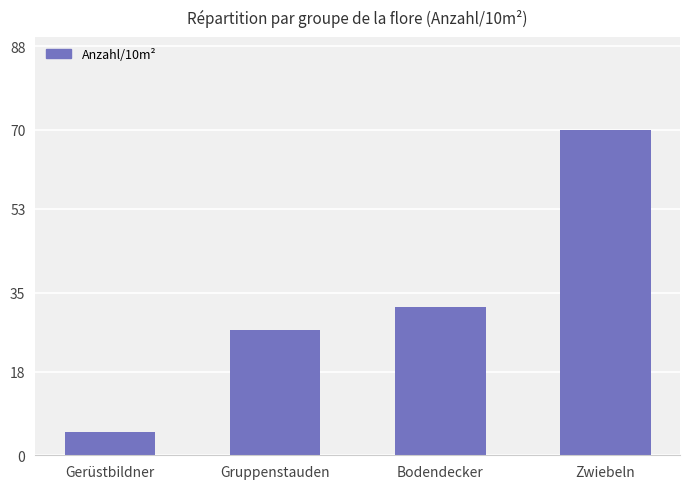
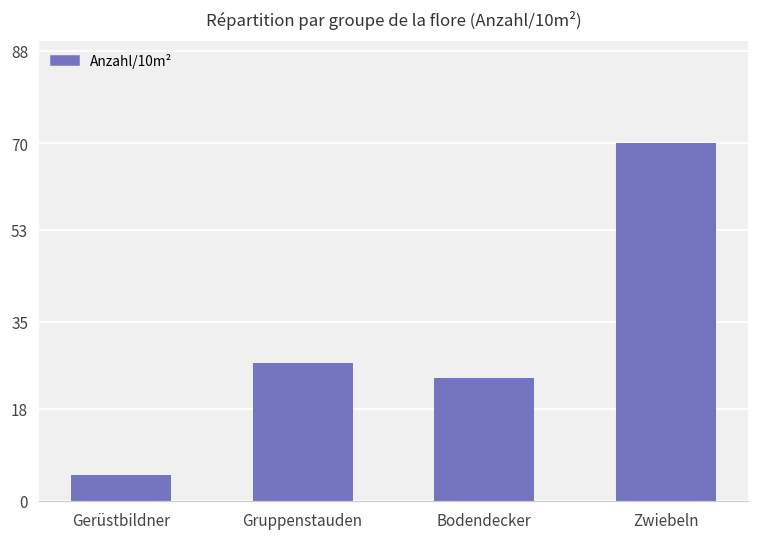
Bodendecker: 32 -> 24
